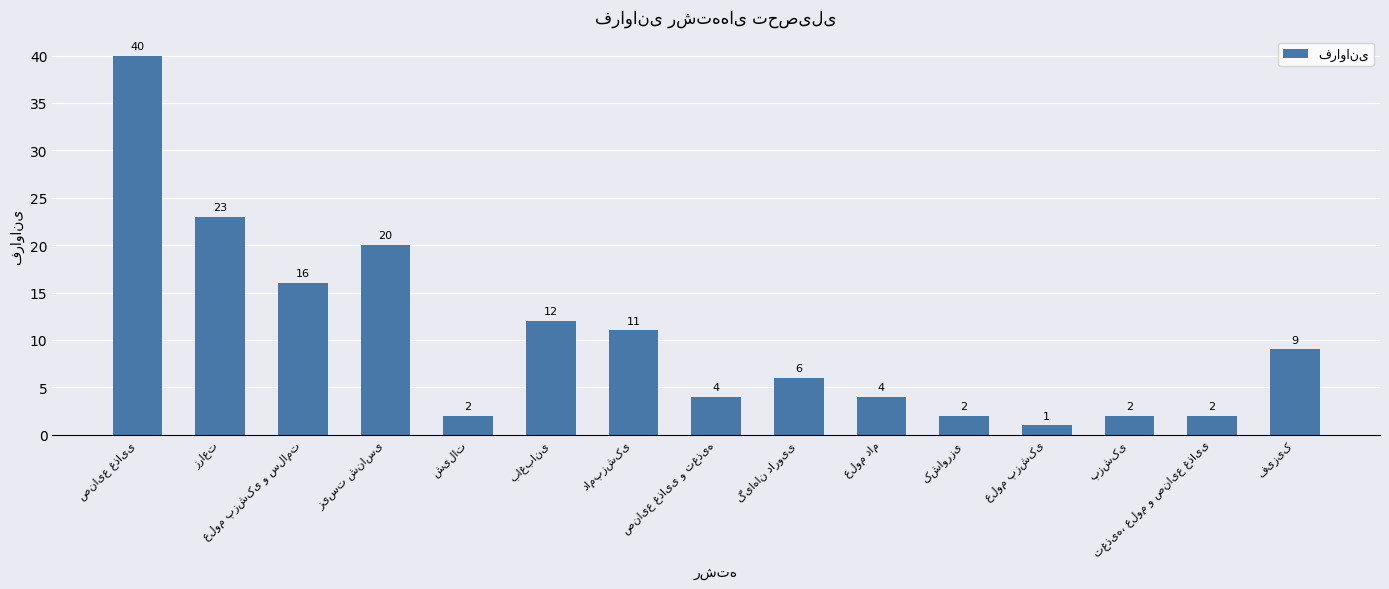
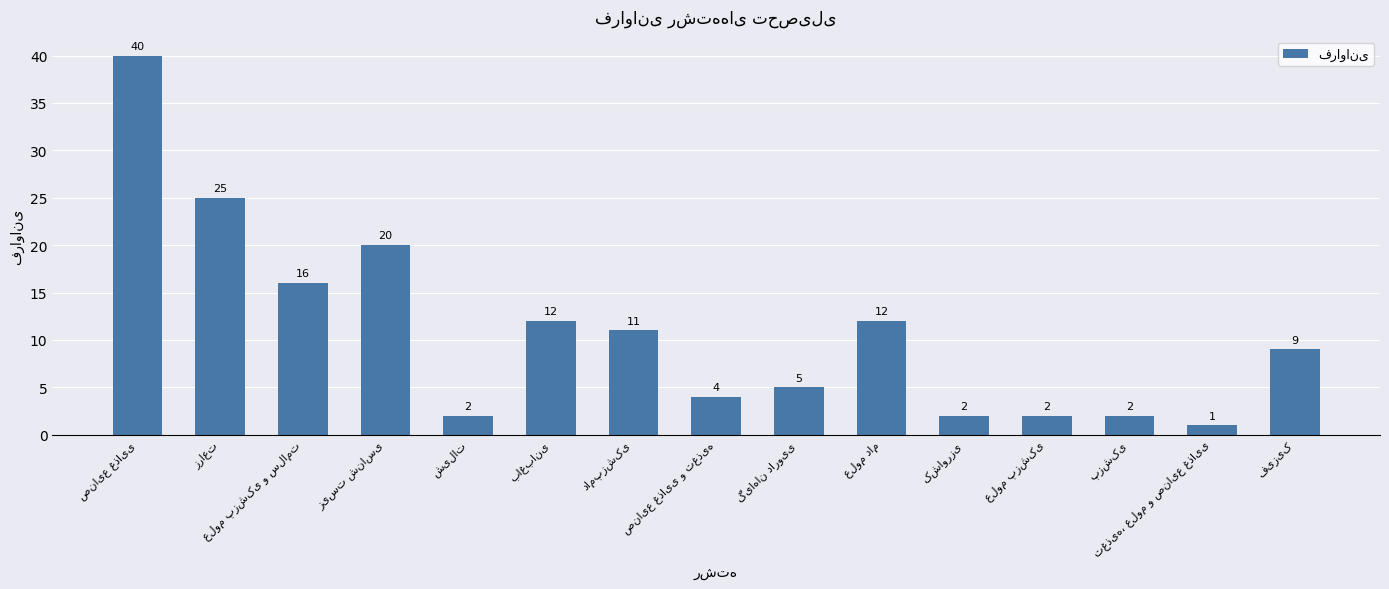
زراعت: 23 -> 25
گیاهان دارویی: 6 -> 5
علوم دام: 4 -> 12
علوم پزشکی: 1 -> 2
تغذیه، علوم و صنایع غذایی: 2 -> 1
